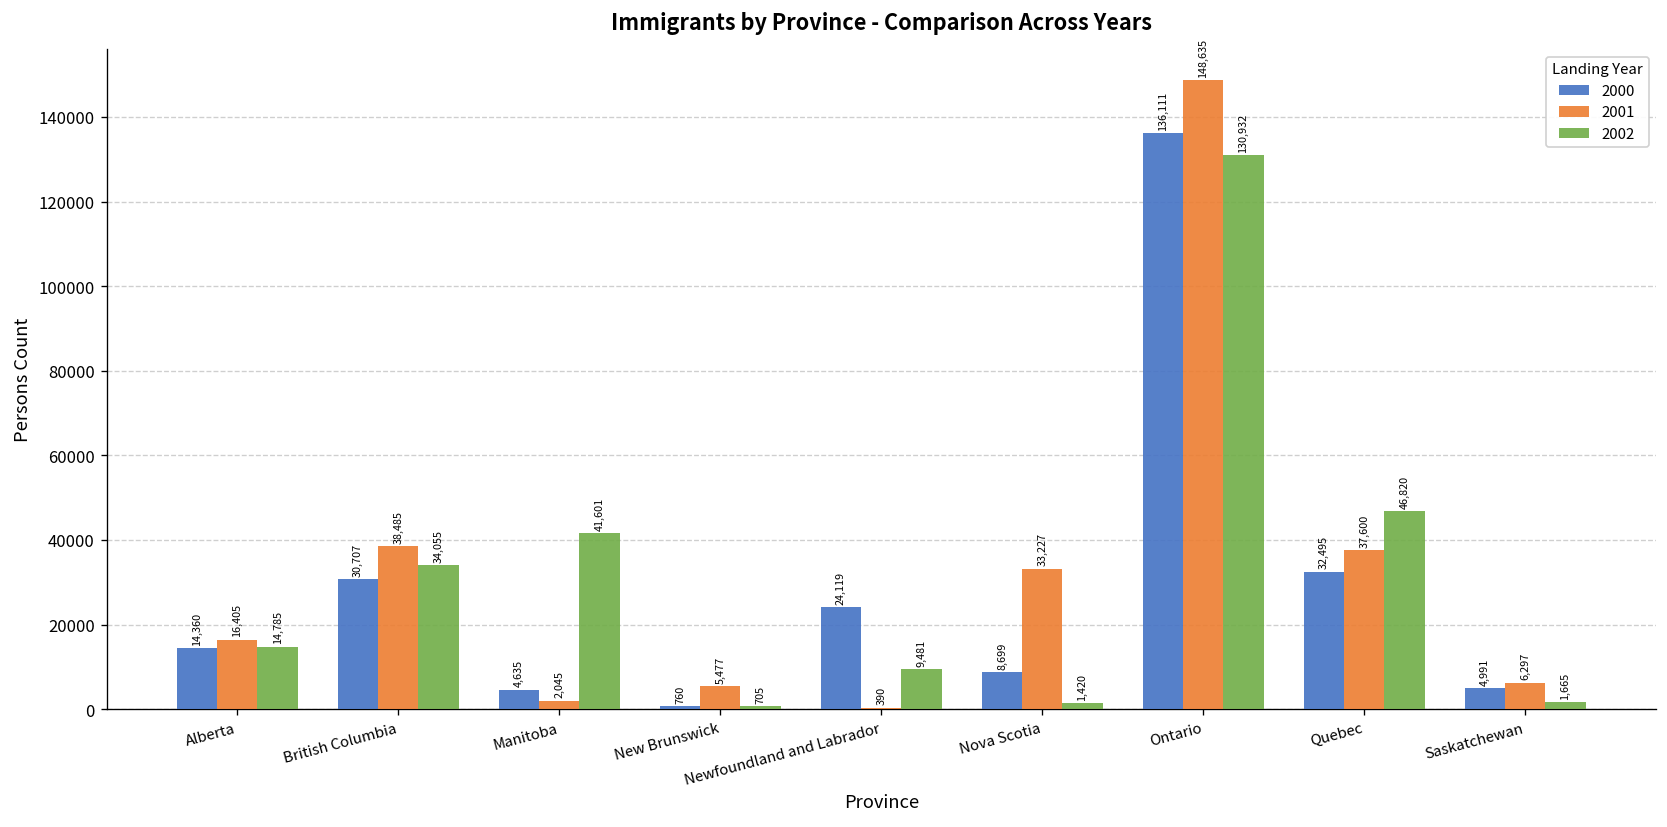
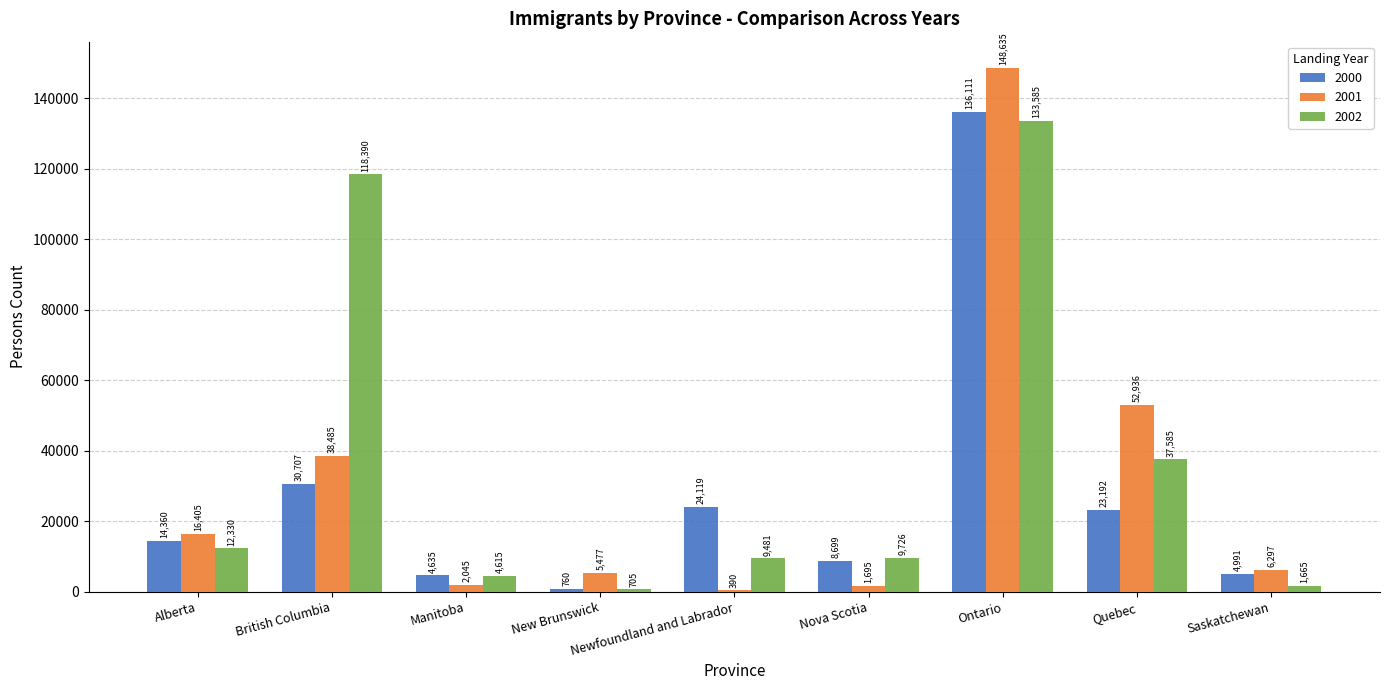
2002, Alberta: 14,785 -> 12,330
2002, British Columbia: 34,055 -> 118,390
2002, Manitoba: 41,601 -> 4,615
2001, Nova Scotia: 33,227 -> 1,695
2002, Nova Scotia: 1,420 -> 9,726
2002, Ontario: 130,932 -> 133,585
2000, Quebec: 32,495 -> 23,192
2001, Quebec: 37,600 -> 52,936
2002, Quebec: 46,820 -> 37,585
